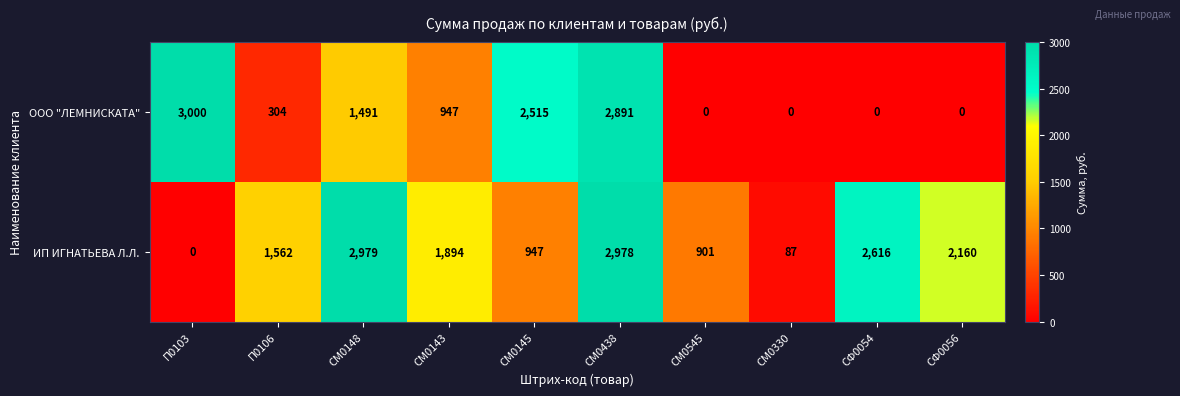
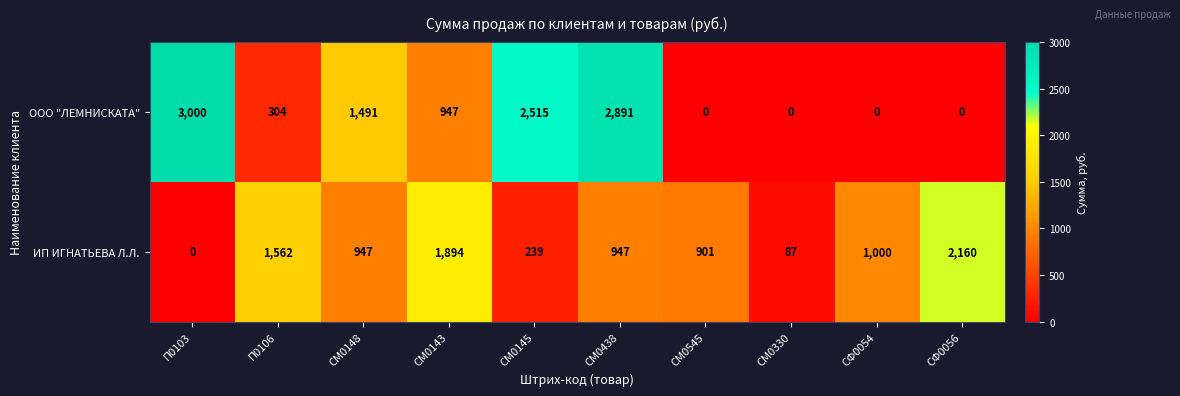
ИП ИГНАТЬЕВА Л.Л., СМ0148: 2,979 -> 947
ИП ИГНАТЬЕВА Л.Л., СМ0145: 947 -> 239
ИП ИГНАТЬЕВА Л.Л., СМ0438: 2,978 -> 947
ИП ИГНАТЬЕВА Л.Л., СФ0054: 2,616 -> 1,000
